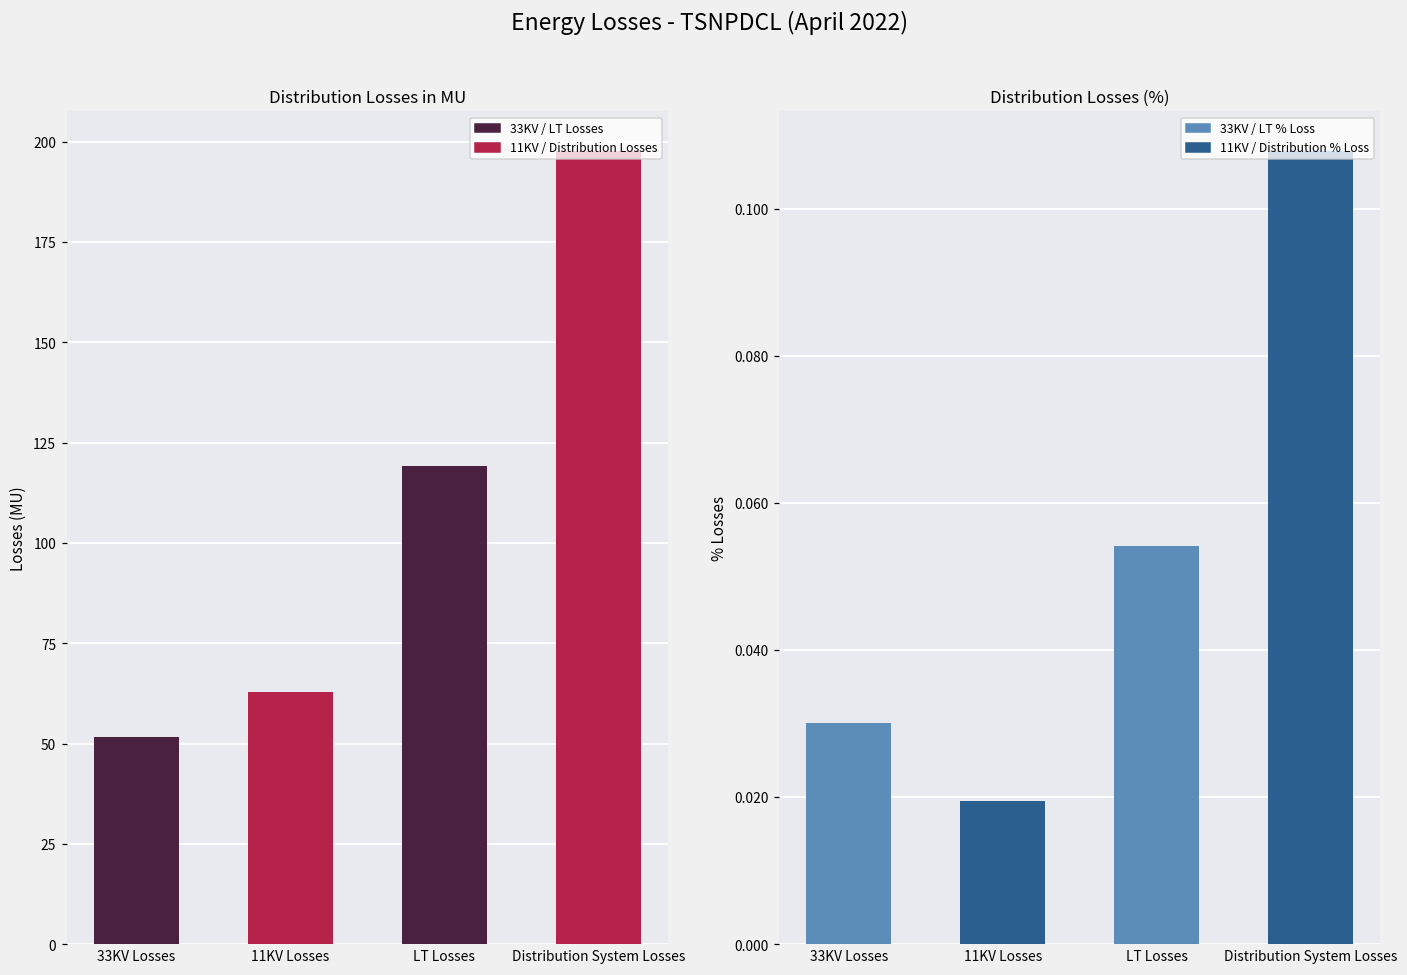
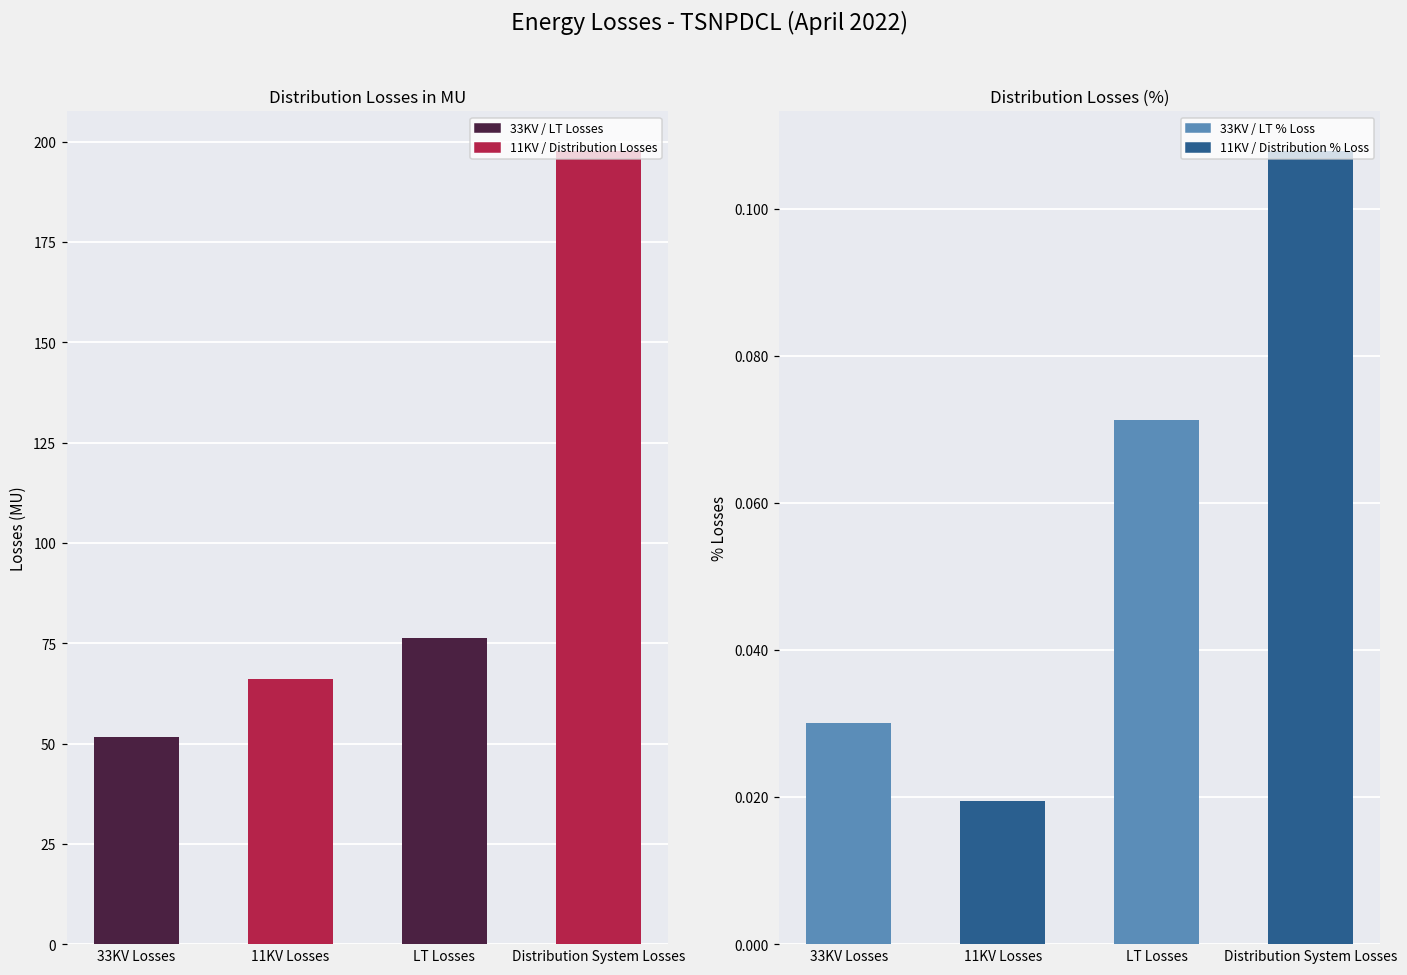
Distribution Losses in MU, 11KV Losses: 63 -> 66
Distribution Losses in MU, LT Losses: 119 -> 76
Distribution Losses (%), LT Losses: 0.054 -> 0.071
